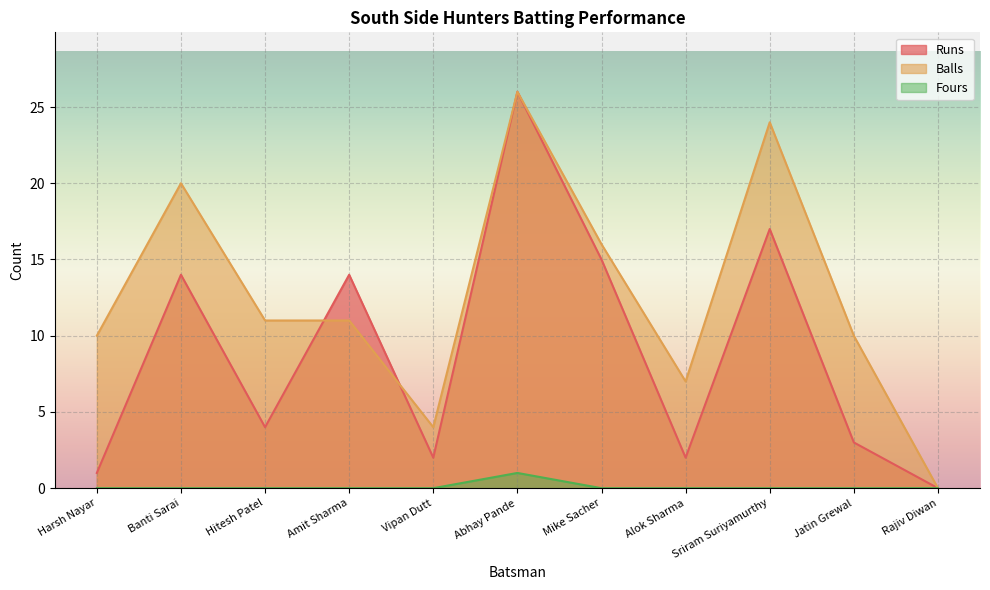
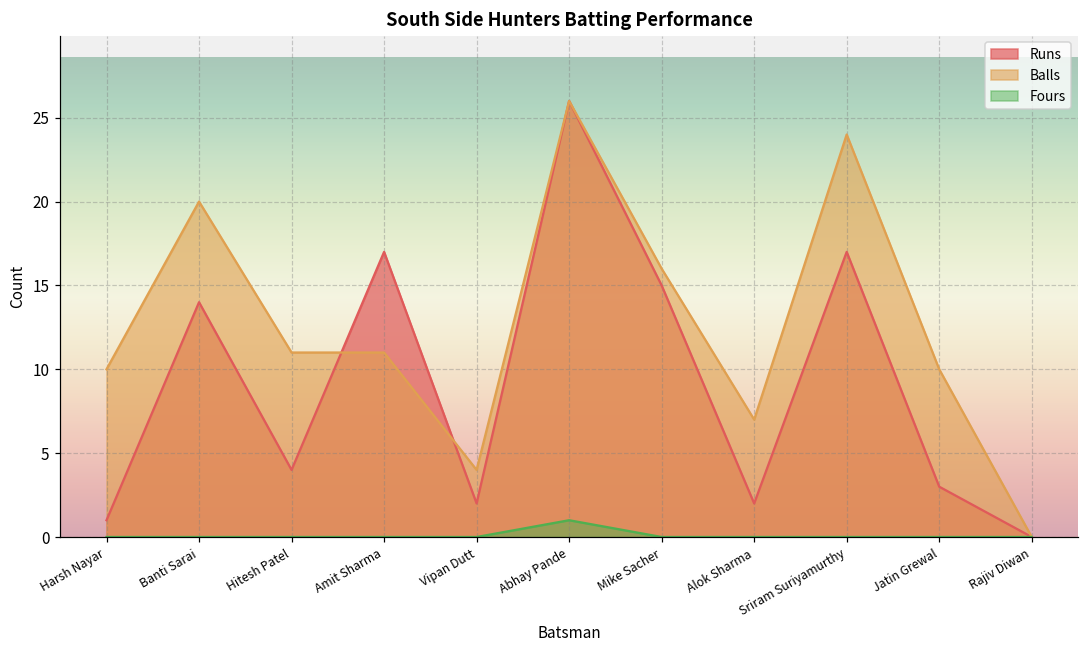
Runs, Amit Sharma: 14 -> 17
